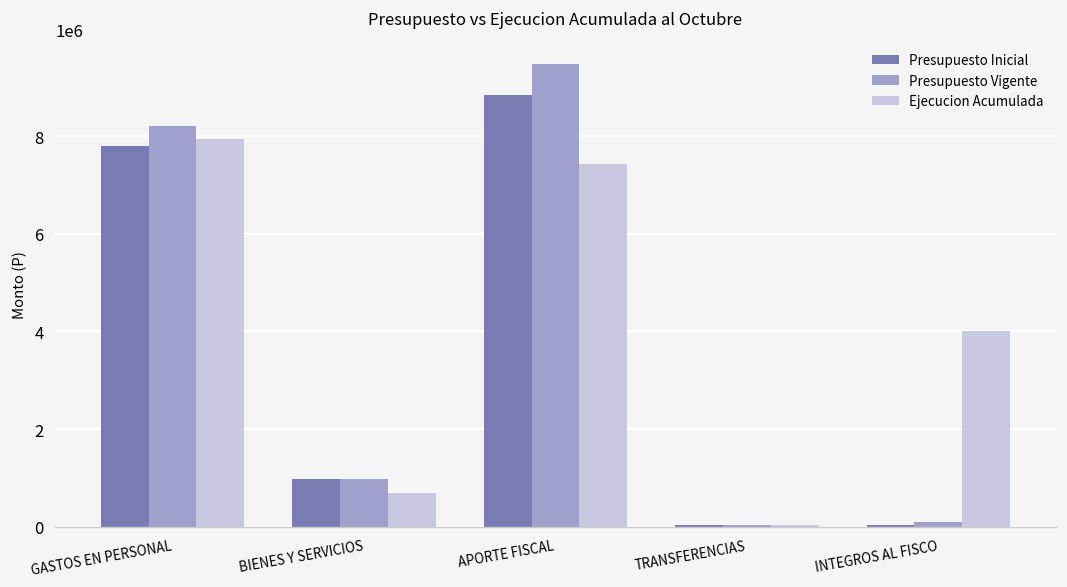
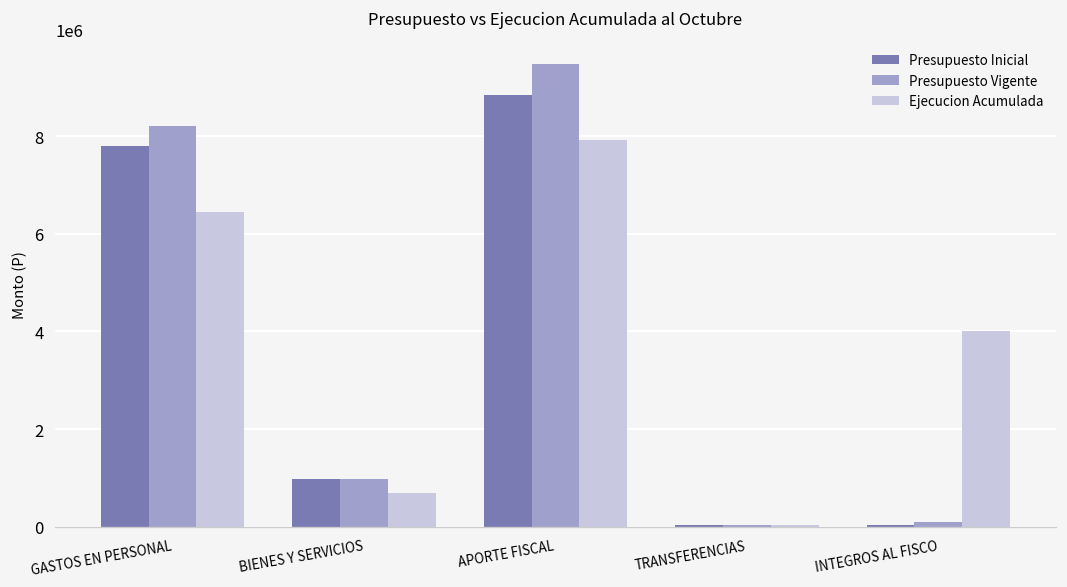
Ejecucion Acumulada, GASTOS EN PERSONAL: 7900000 -> 6400000
Ejecucion Acumulada, APORTE FISCAL: 7400000 -> 7900000
